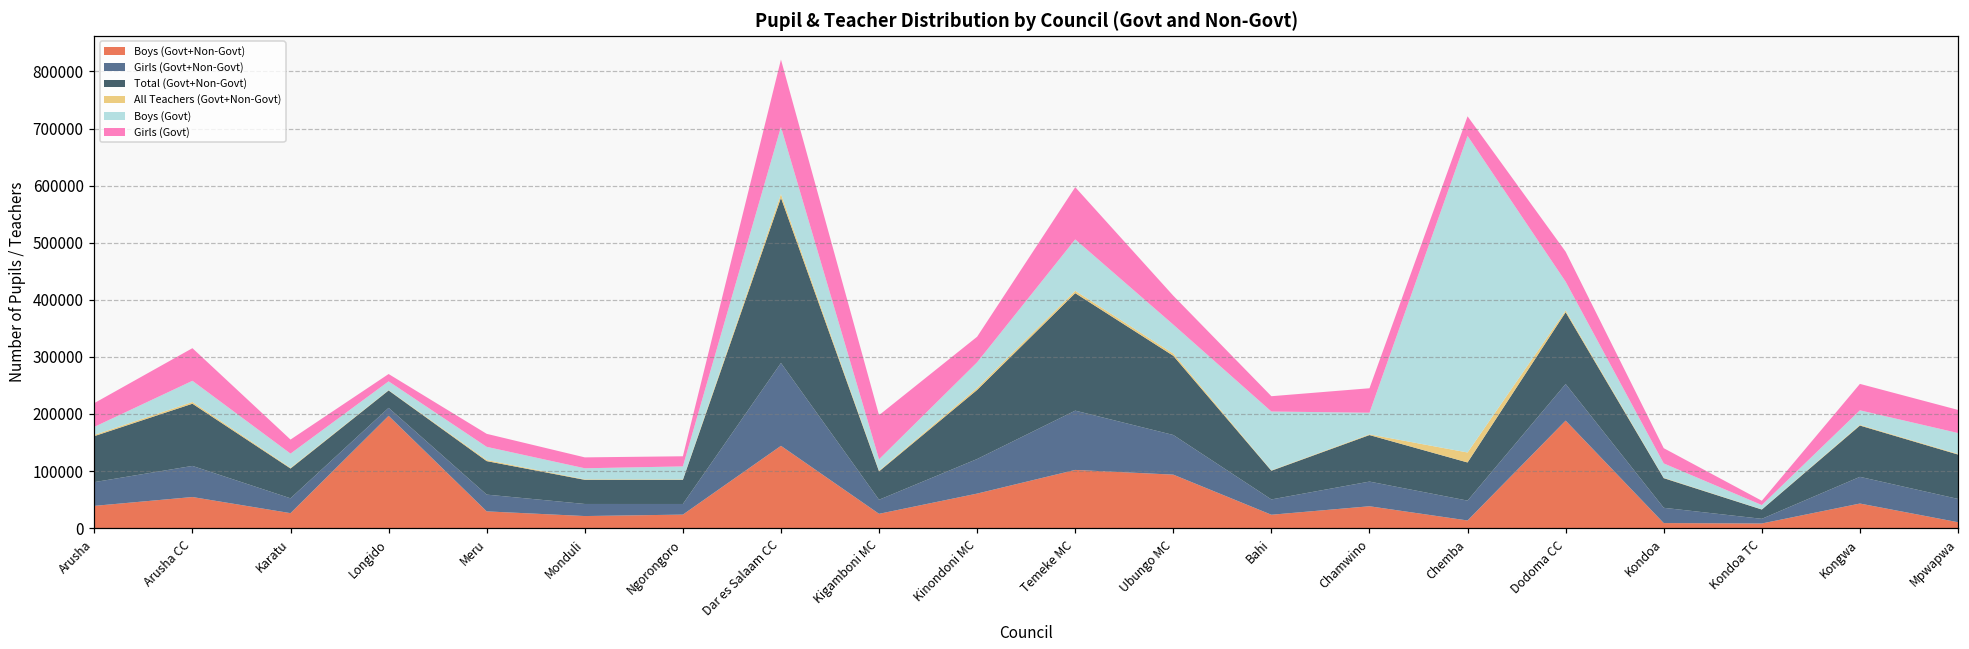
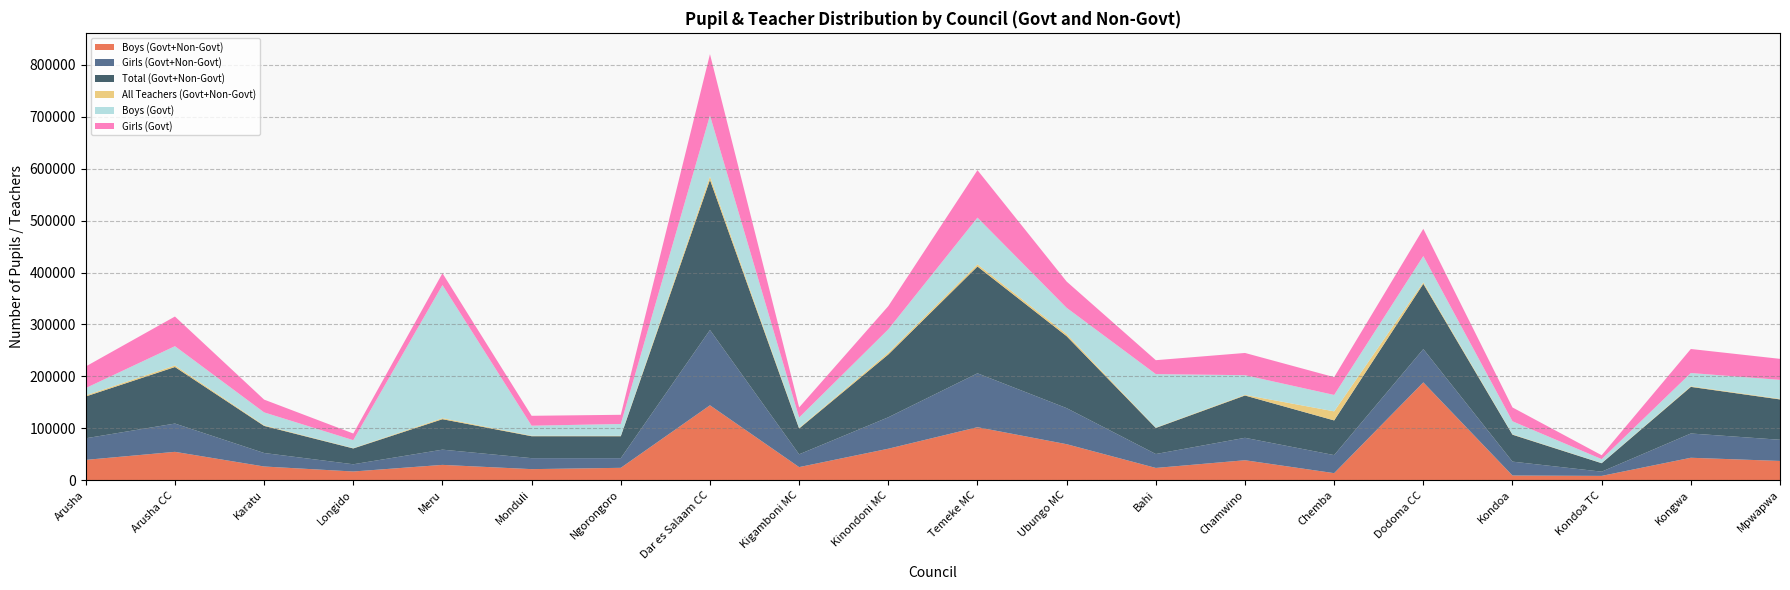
Boys (Govt+Non-Govt), Longido: 200000 -> 20000
Boys (Govt), Meru: 20000 -> 260000
Girls (Govt), Kigamboni MC: 80000 -> 20000
Boys (Govt+Non-Govt), Ubungo MC: 90000 -> 70000
Boys (Govt), Chemba: 550000 -> 30000
Boys (Govt+Non-Govt), Mpwapwa: 10000 -> 40000
